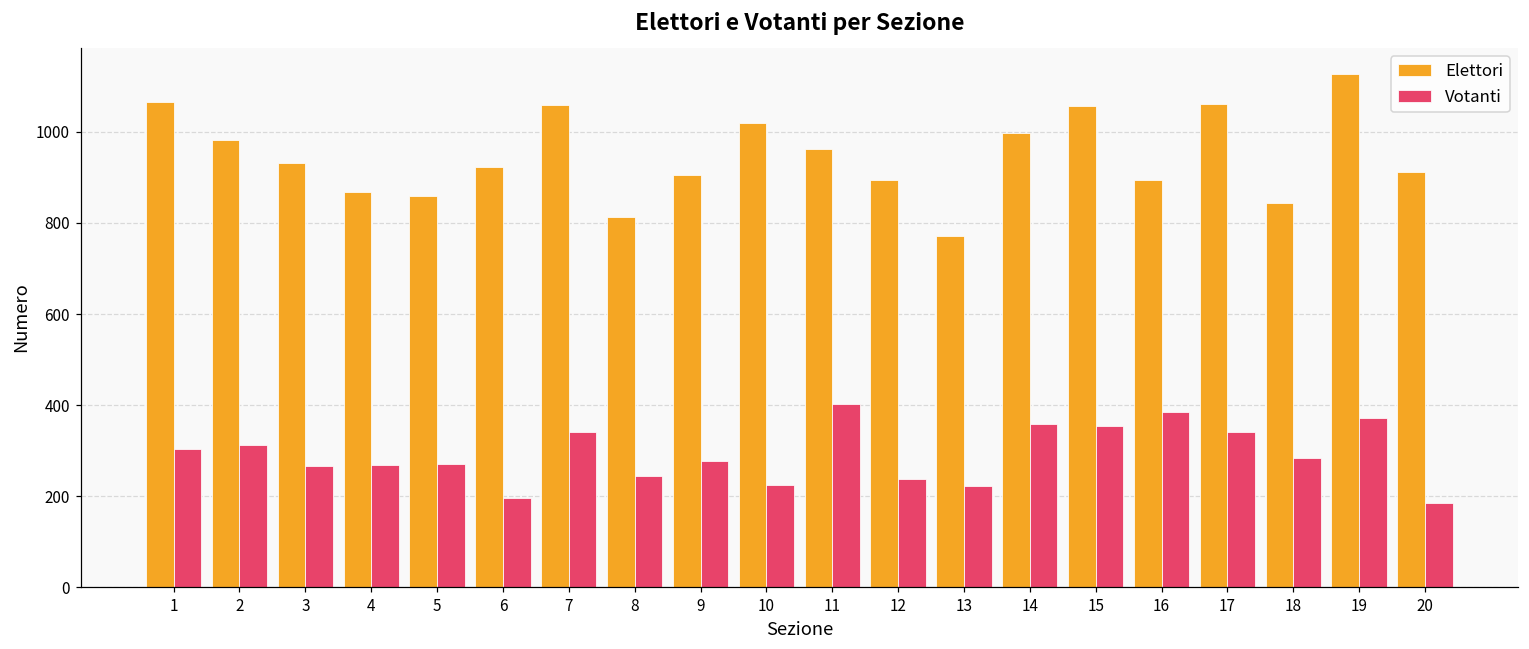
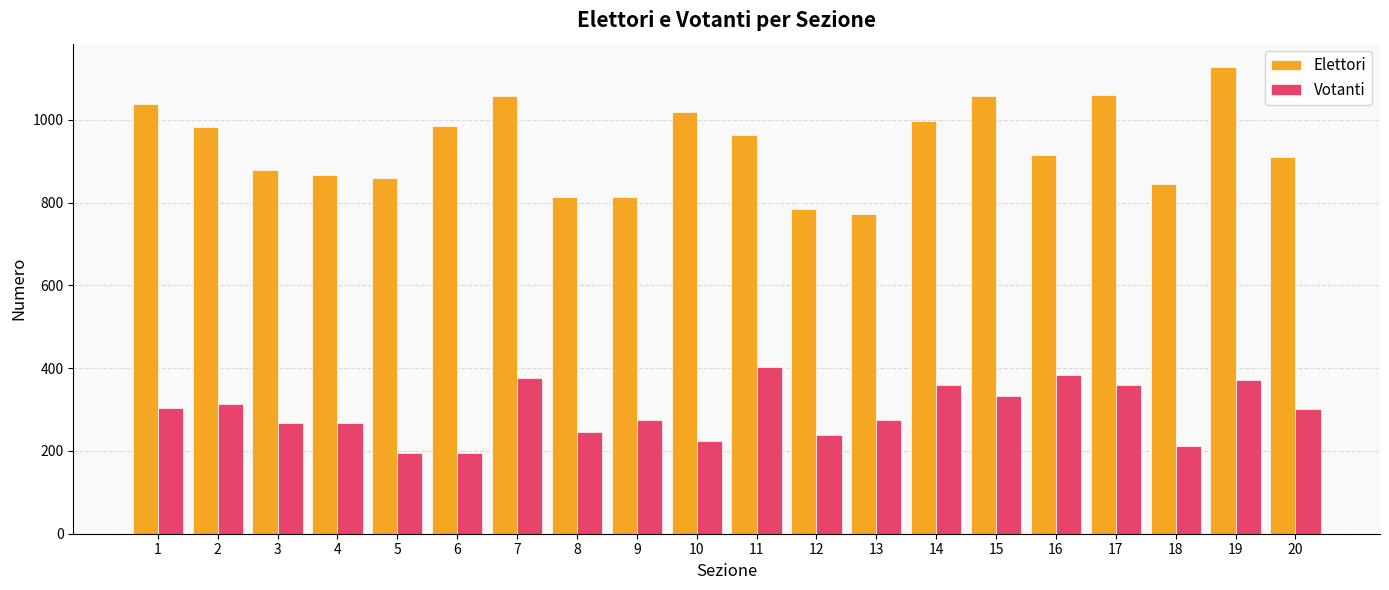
Elettori, 1: 1070 -> 1040
Elettori, 3: 930 -> 880
Votanti, 5: 270 -> 200
Elettori, 6: 920 -> 990
Votanti, 7: 340 -> 380
Elettori, 9: 910 -> 810
Elettori, 12: 900 -> 790
Votanti, 13: 220 -> 280
Votanti, 15: 360 -> 330
Elettori, 16: 890 -> 920
Votanti, 17: 340 -> 360
Votanti, 18: 280 -> 210
Votanti, 20: 180 -> 300
